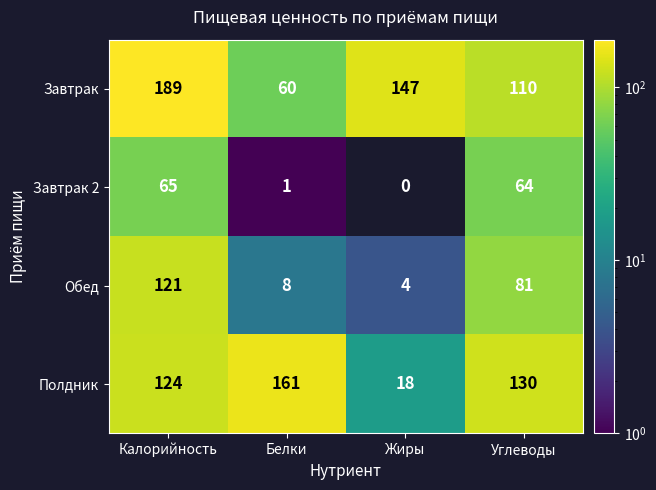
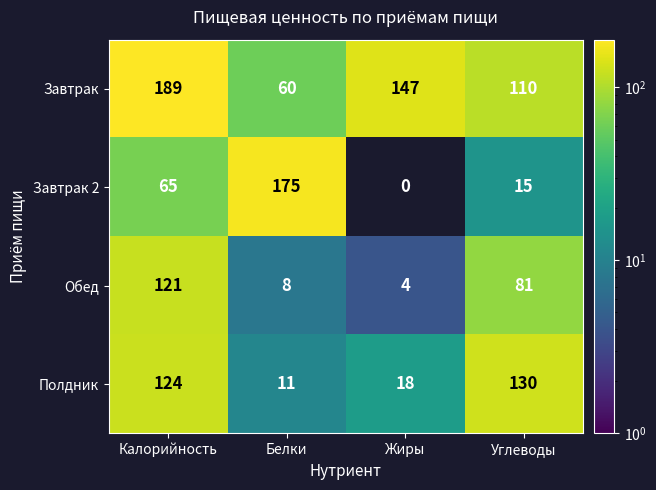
Завтрак 2, Белки: 1 -> 175
Завтрак 2, Углеводы: 64 -> 15
Полдник, Белки: 161 -> 11
